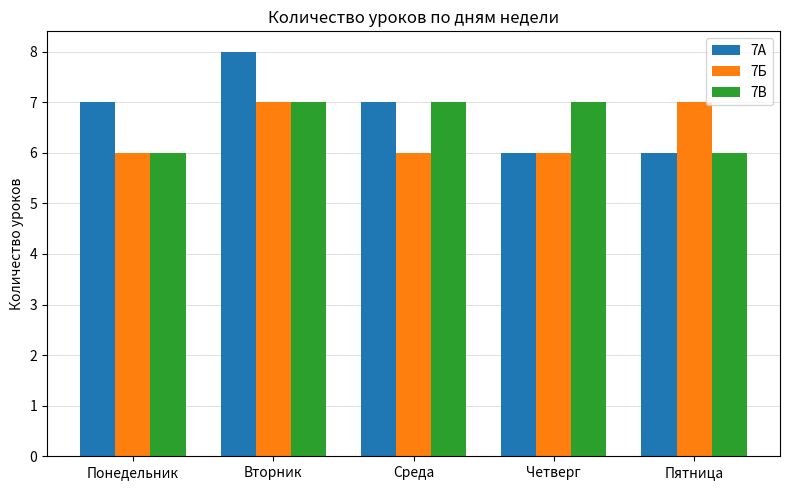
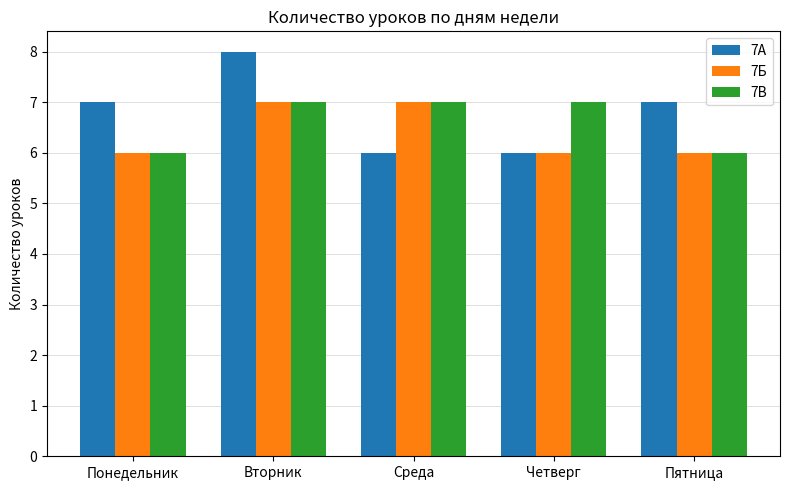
7А, Среда: 7 -> 6
7Б, Среда: 6 -> 7
7А, Пятница: 6 -> 7
7Б, Пятница: 7 -> 6
